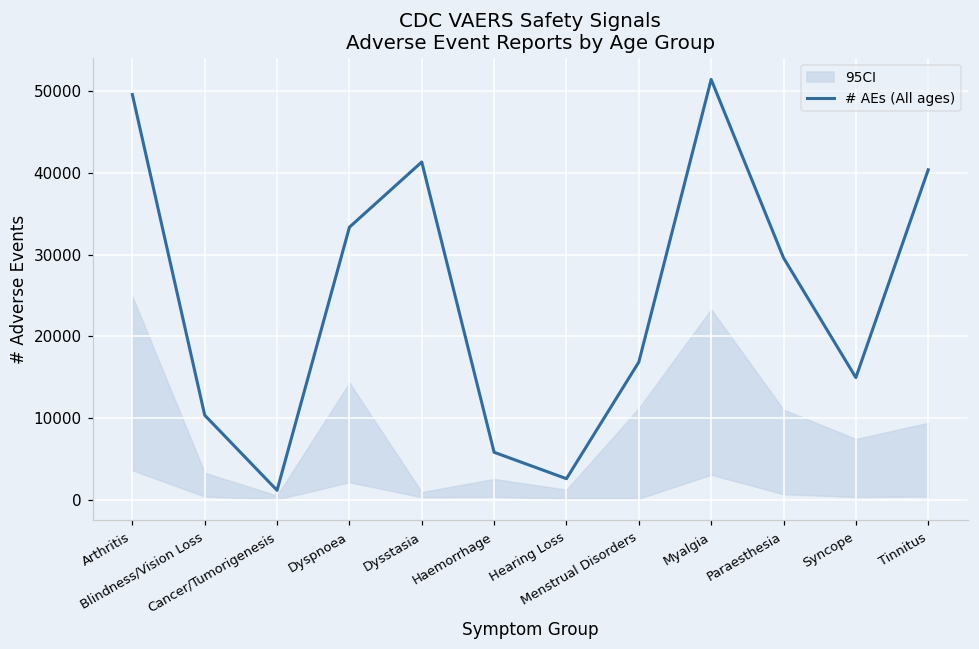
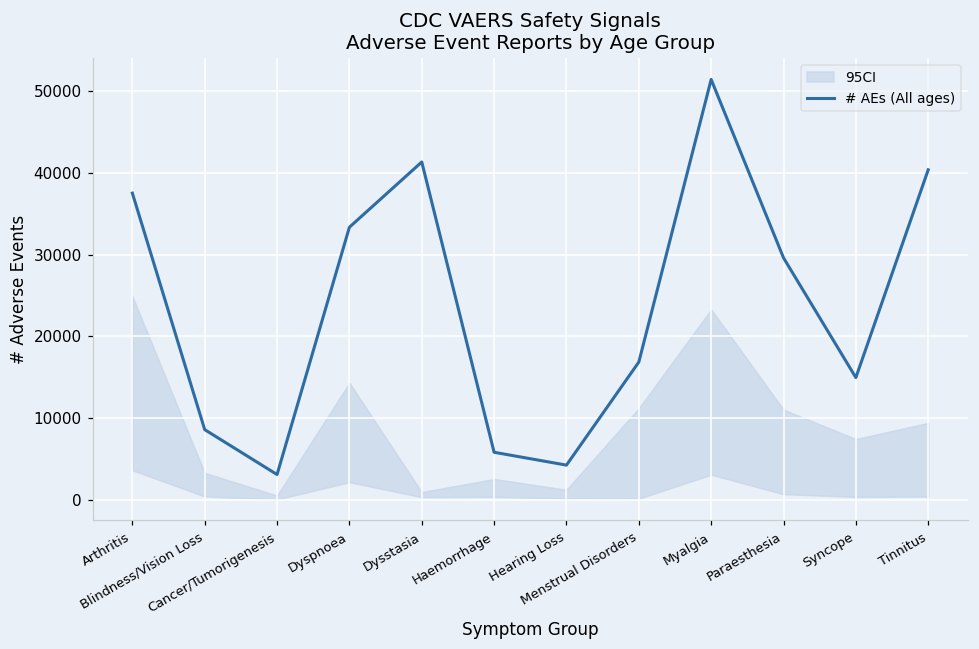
# AEs (All ages), Arthritis: 50000 -> 38000
# AEs (All ages), Blindness/Vision Loss: 10000 -> 9000
# AEs (All ages), Cancer/Tumorigenesis: 1000 -> 3000
# AEs (All ages), Hearing Loss: 3000 -> 4000
